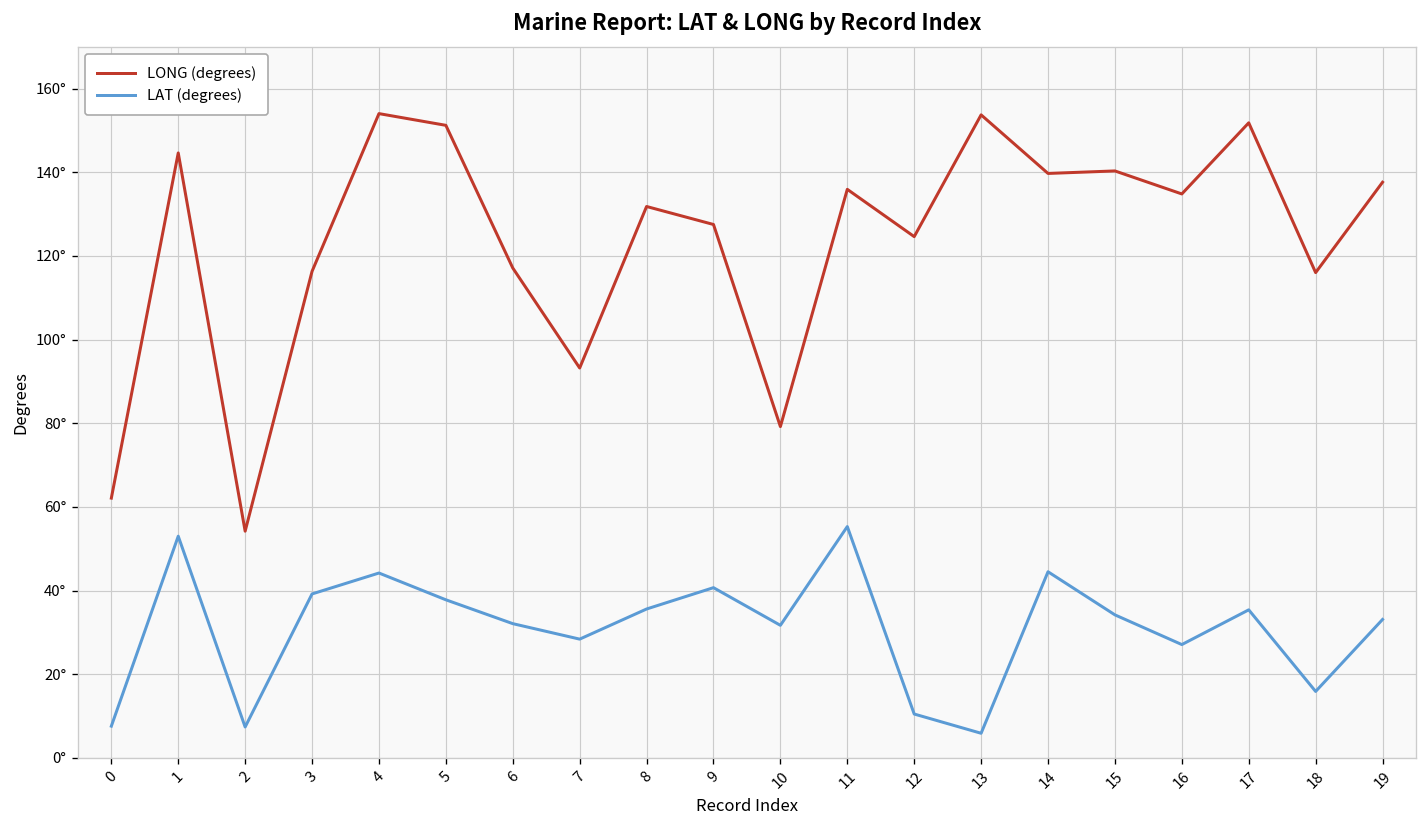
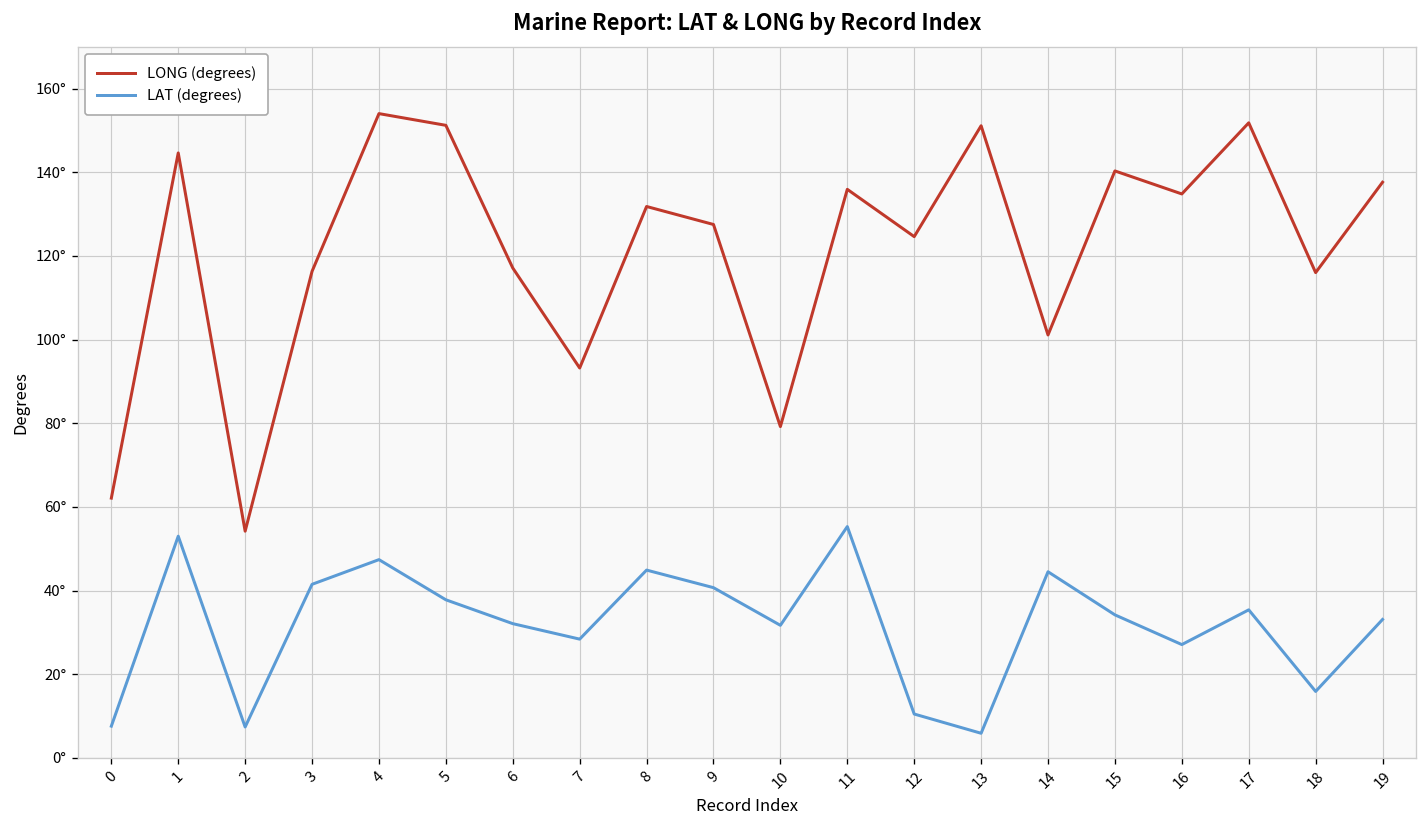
LAT (degrees), 3: 39° -> 42°
LAT (degrees), 4: 44° -> 47°
LAT (degrees), 8: 36° -> 45°
LONG (degrees), 13: 154° -> 151°
LONG (degrees), 14: 140° -> 101°
